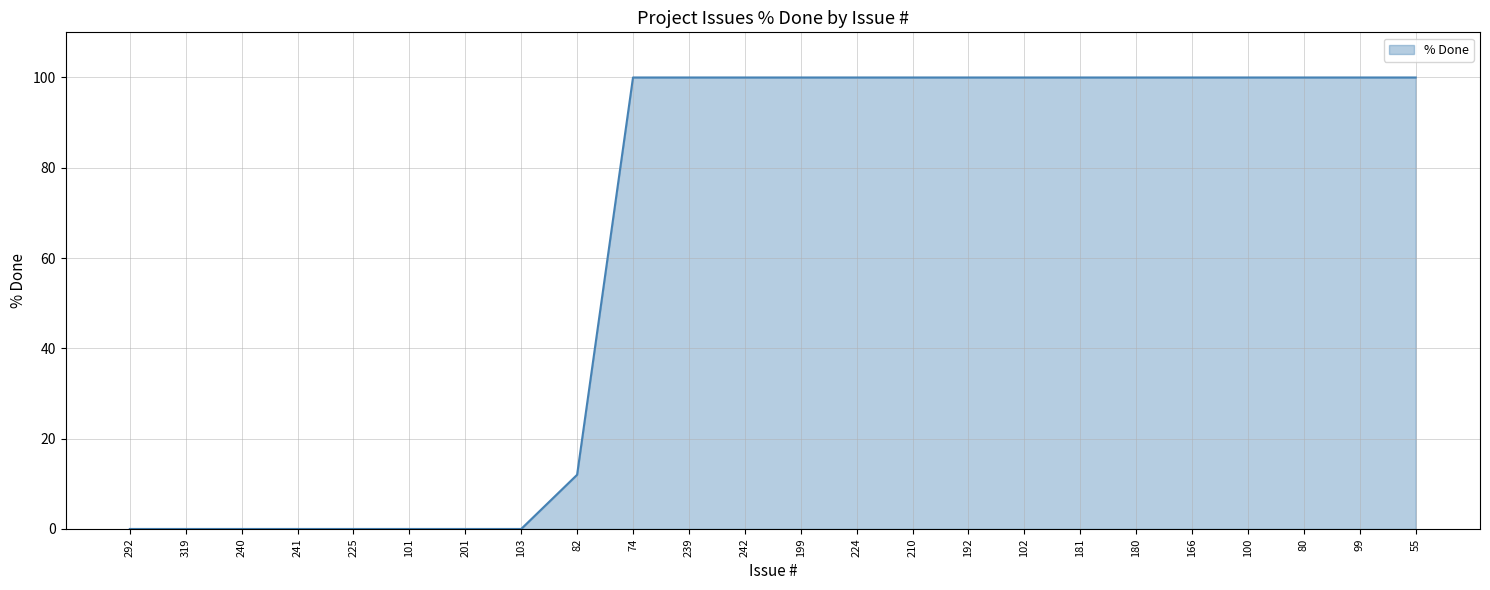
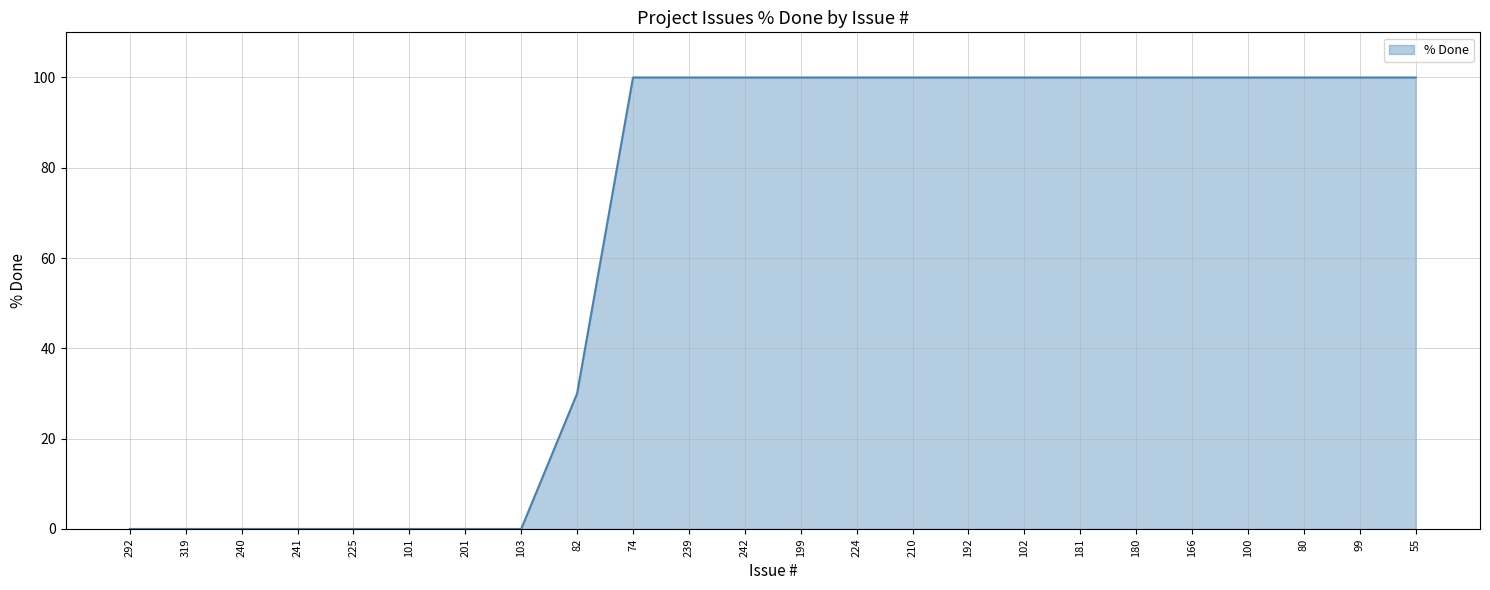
82: 12 -> 30
